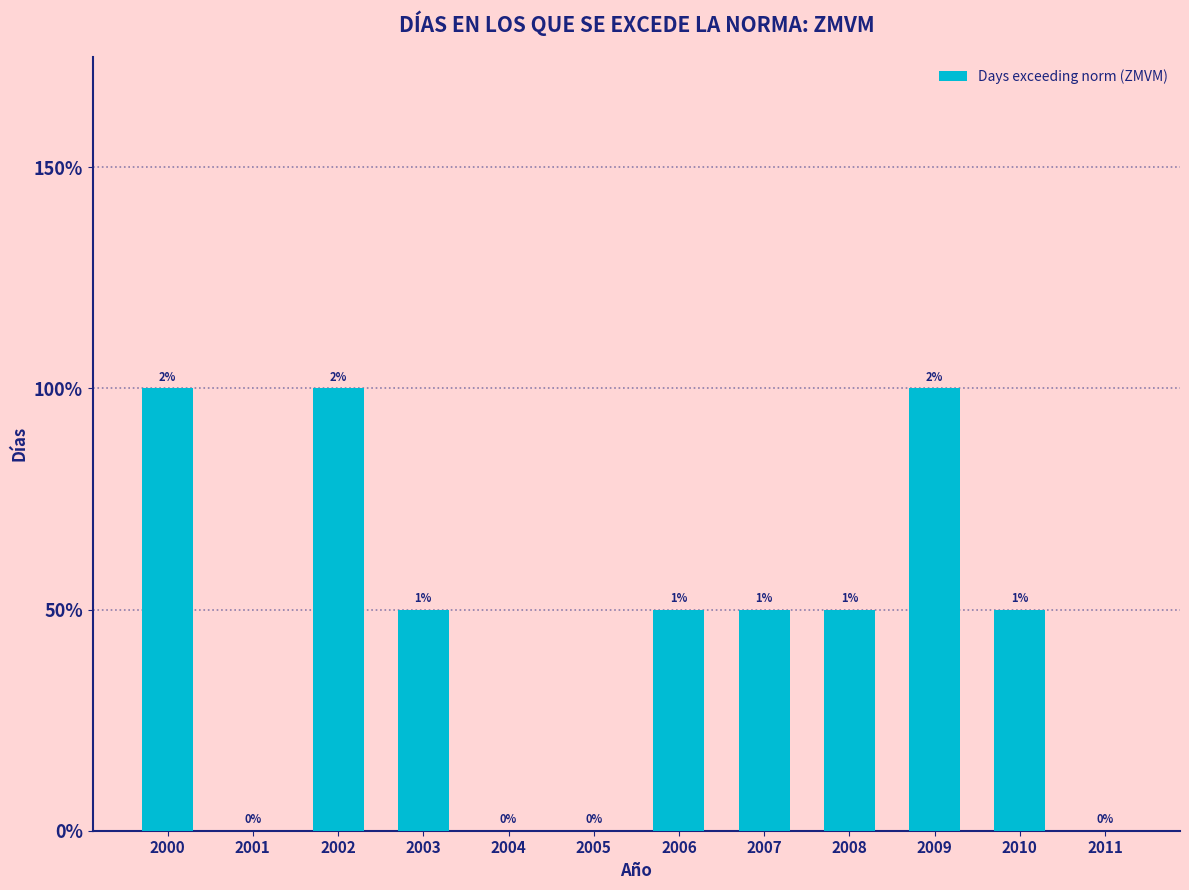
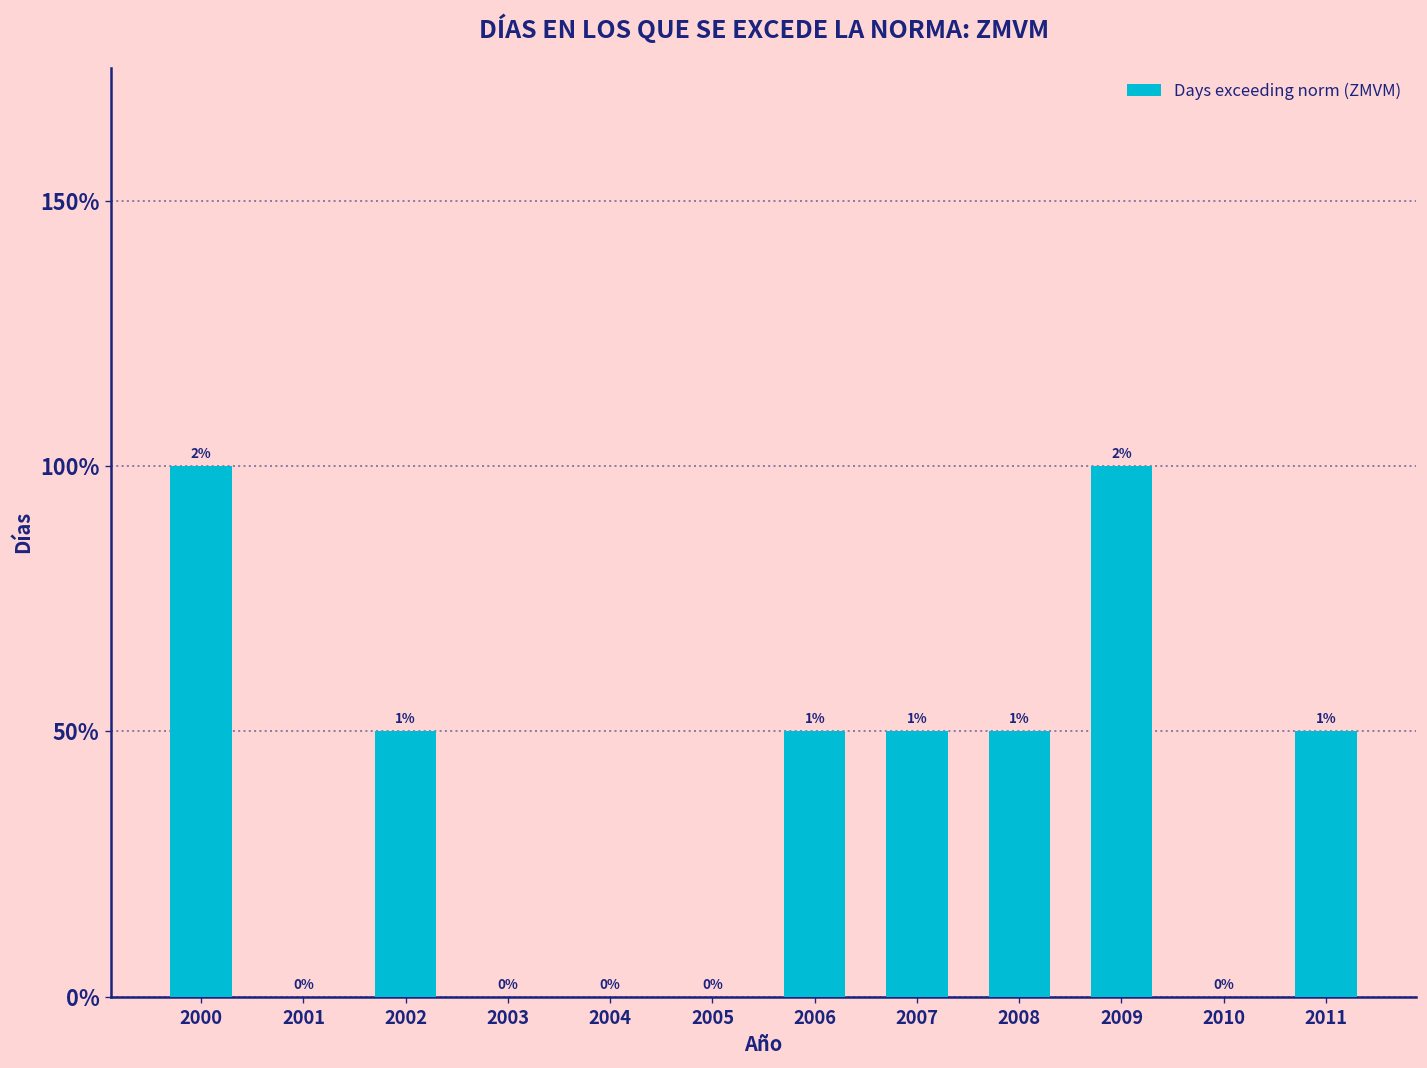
2002: 2% -> 1%
2003: 1% -> 0%
2010: 1% -> 0%
2011: 0% -> 1%
